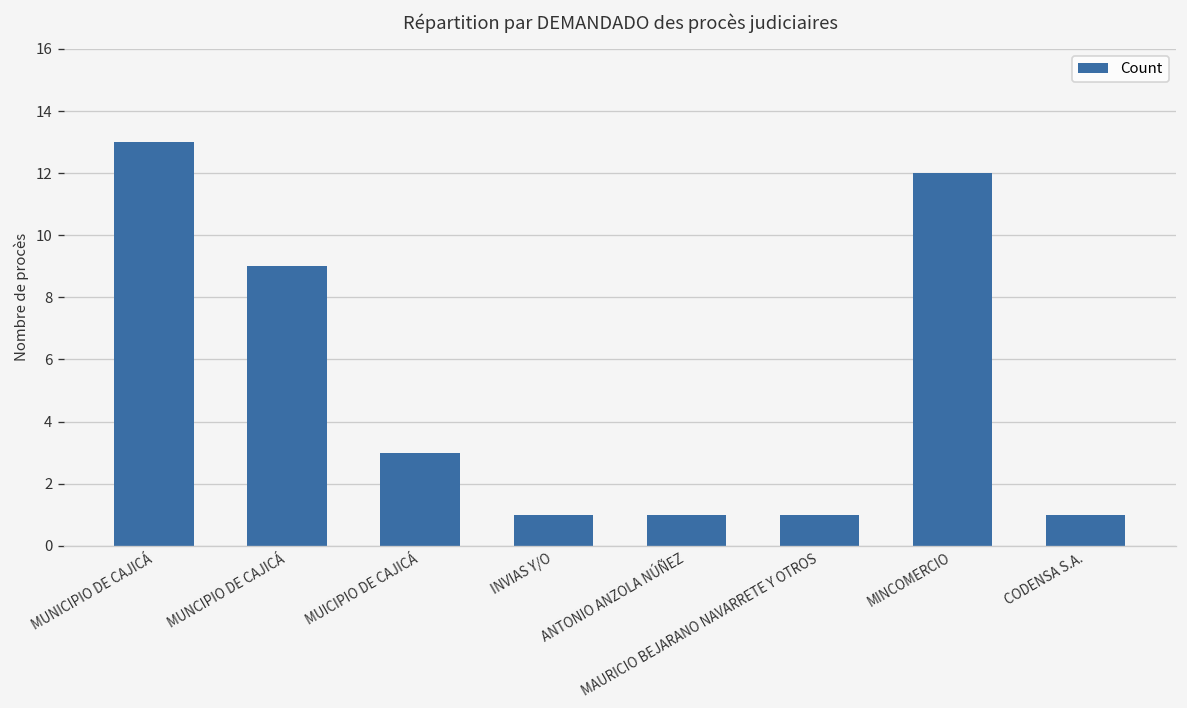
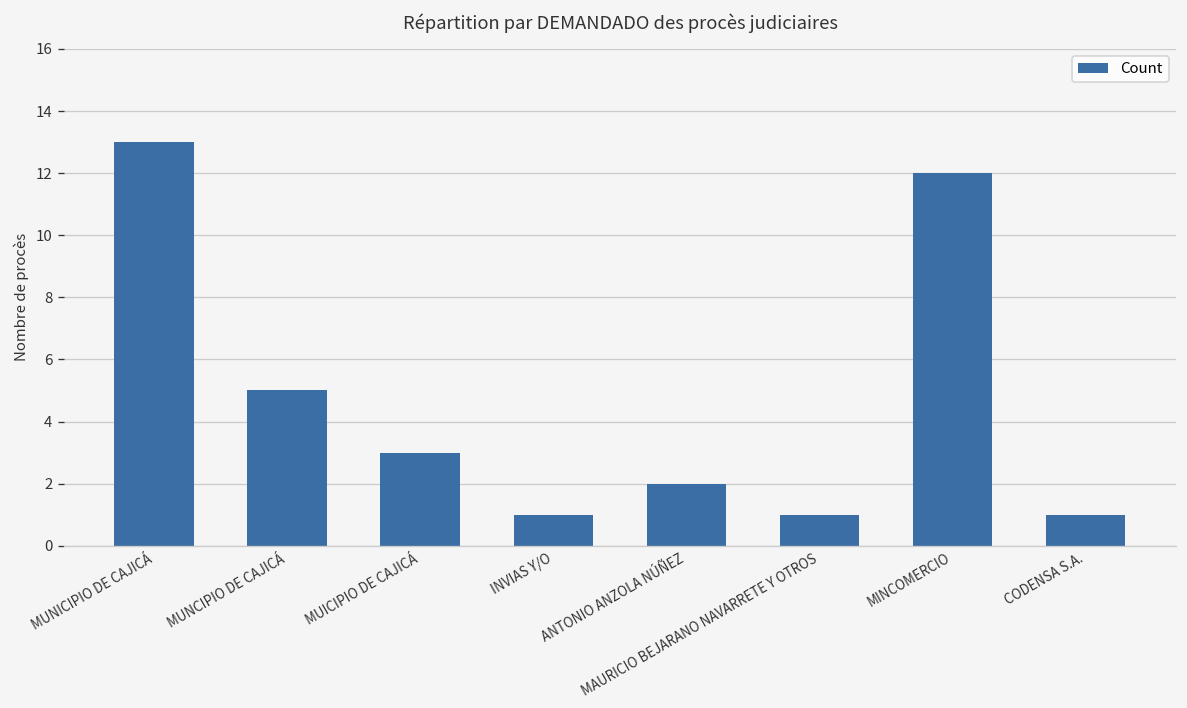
MUNCIPIO DE CAJICÁ: 9 -> 5
ANTONIO ANZOLA NÚÑEZ: 1 -> 2
